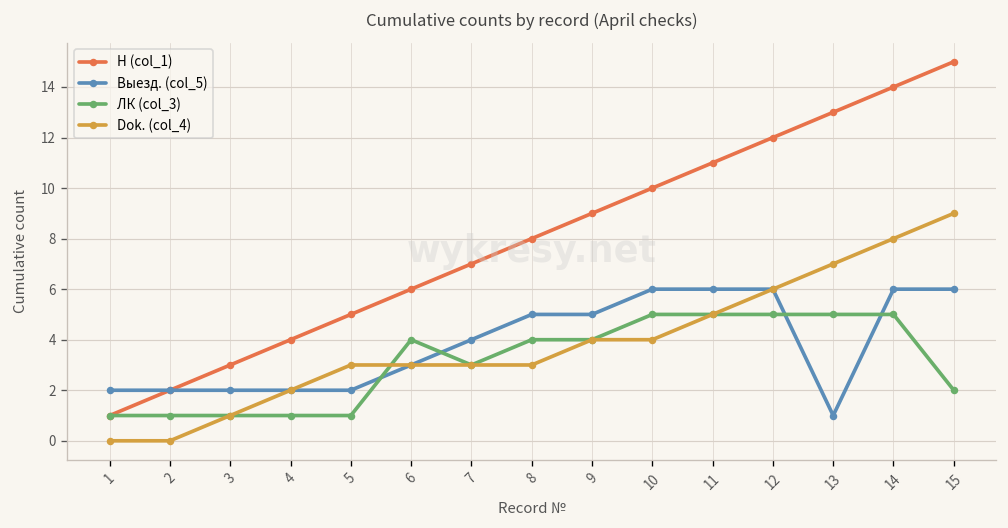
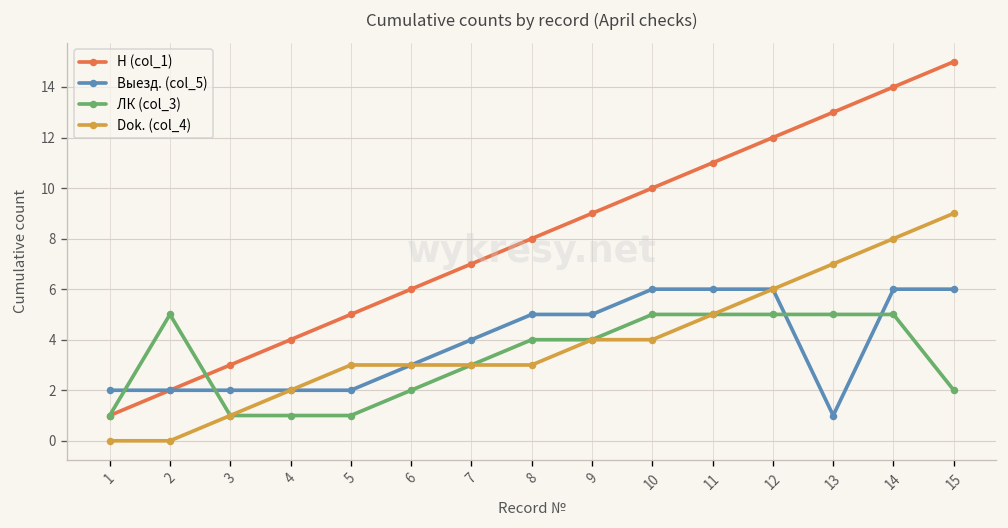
ЛК (col_3), 2: 1 -> 5
ЛК (col_3), 6: 4 -> 2
